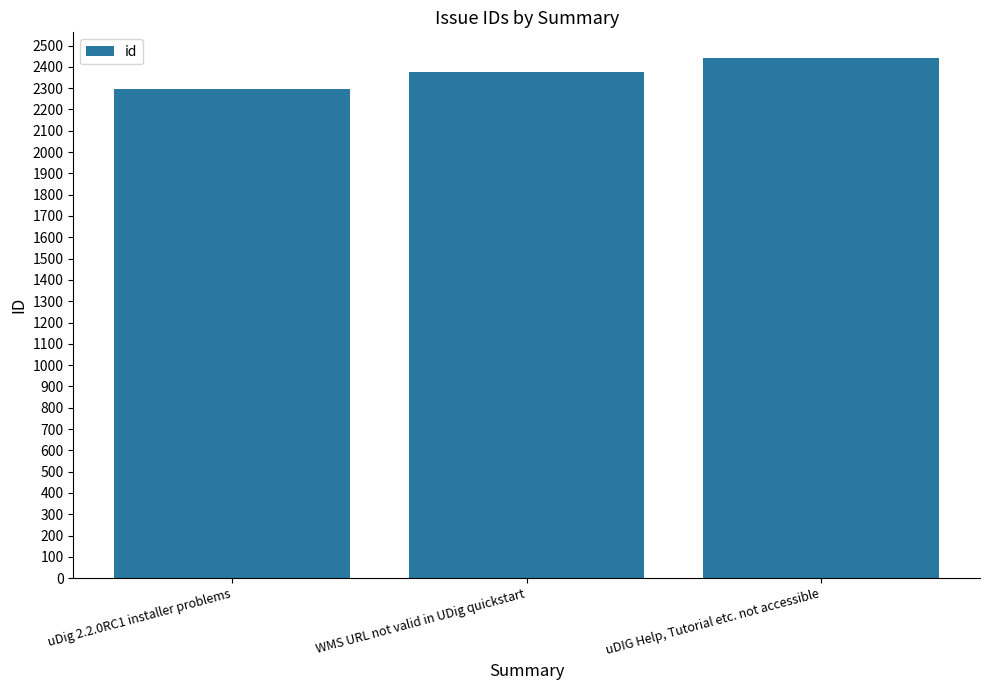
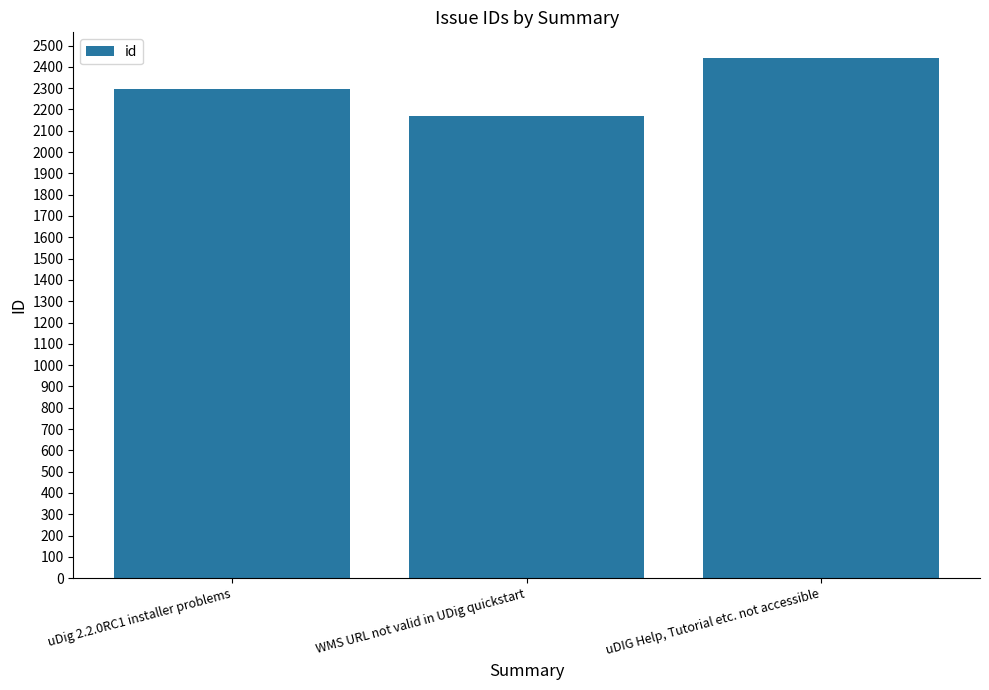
WMS URL not valid in UDig quickstart: 2380 -> 2170
